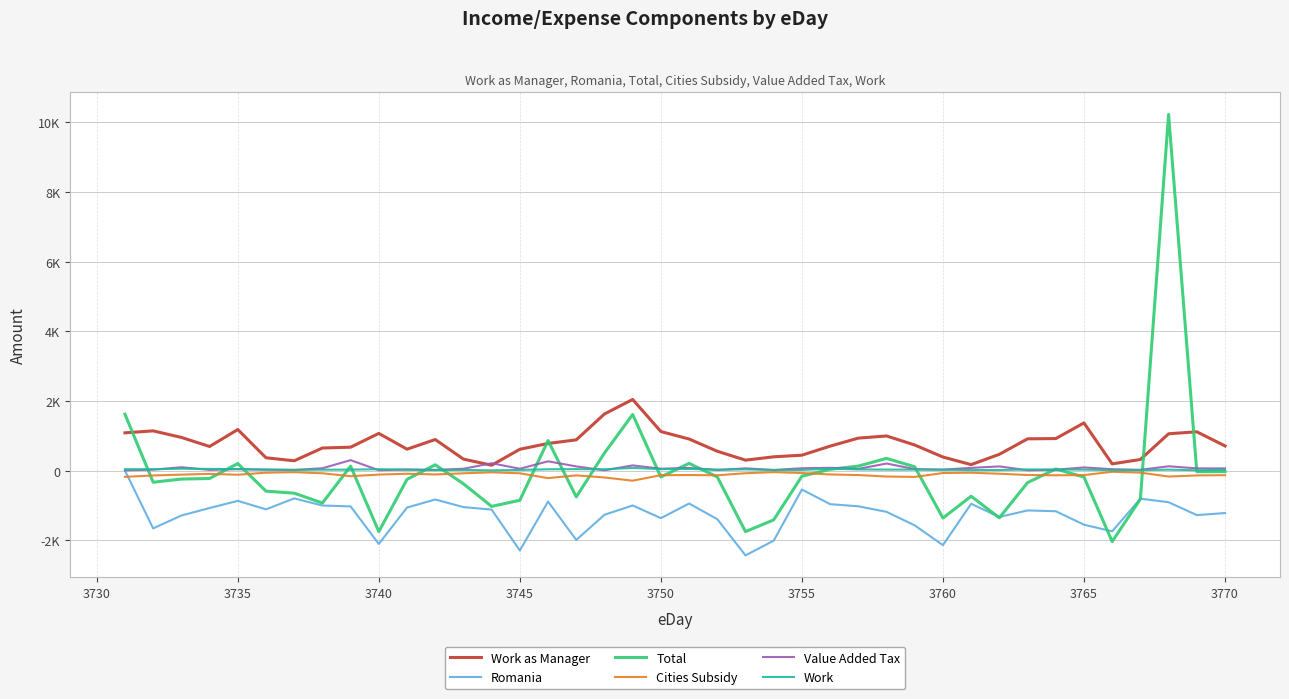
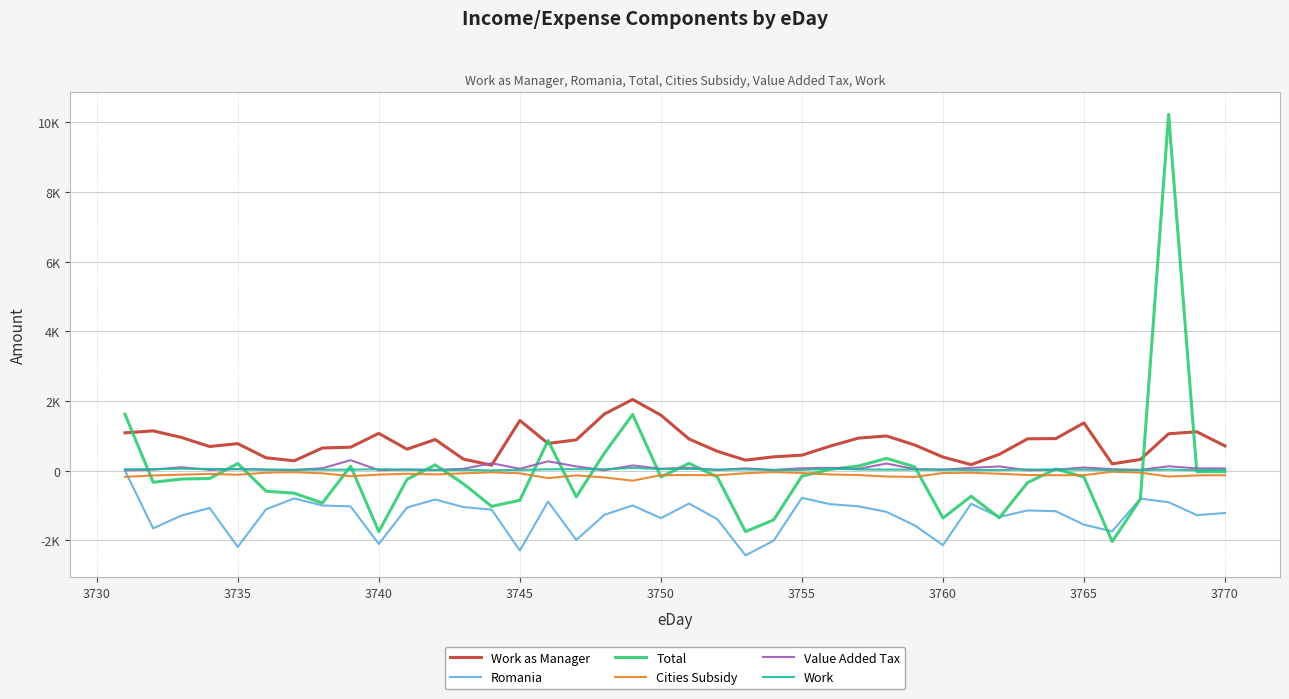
Work as Manager, 3735: 1200 -> 800
Romania, 3735: -900 -> -2200
Work as Manager, 3745: 600 -> 1400
Work as Manager, 3750: 1100 -> 1600
Romania, 3755: -500 -> -800
